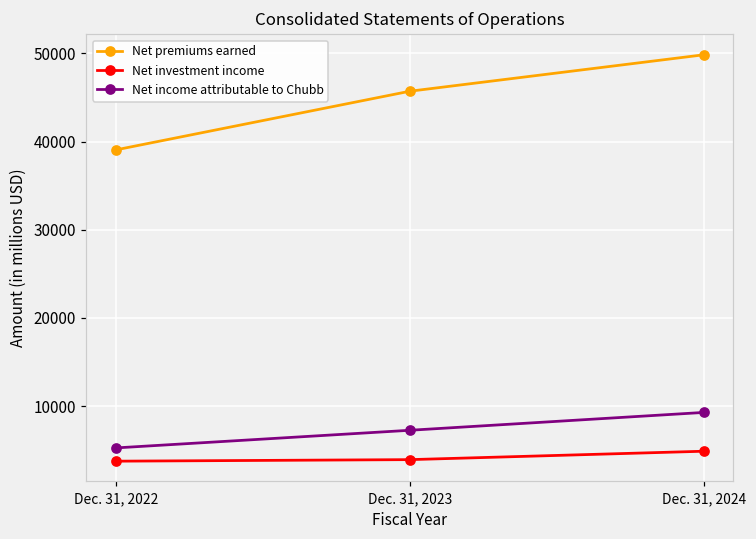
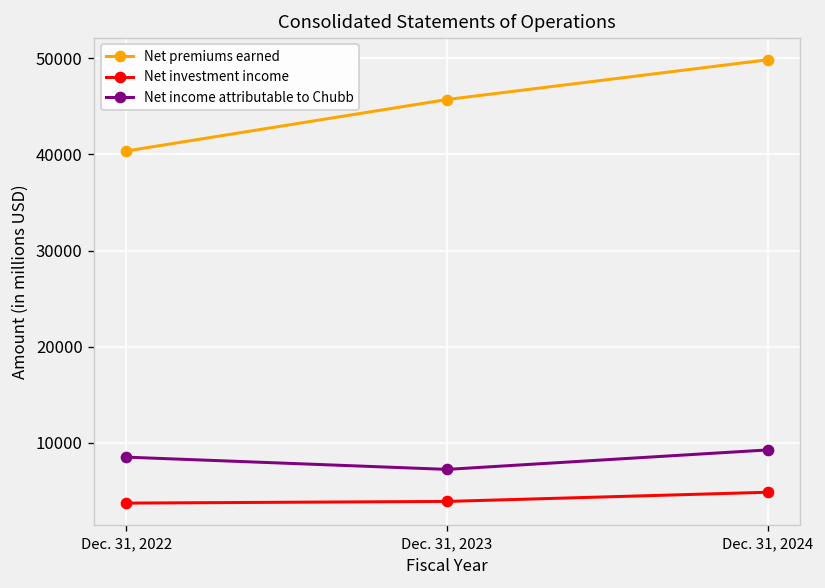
Net premiums earned, Dec. 31, 2022: 39000 -> 40000
Net income attributable to Chubb, Dec. 31, 2022: 5000 -> 9000
